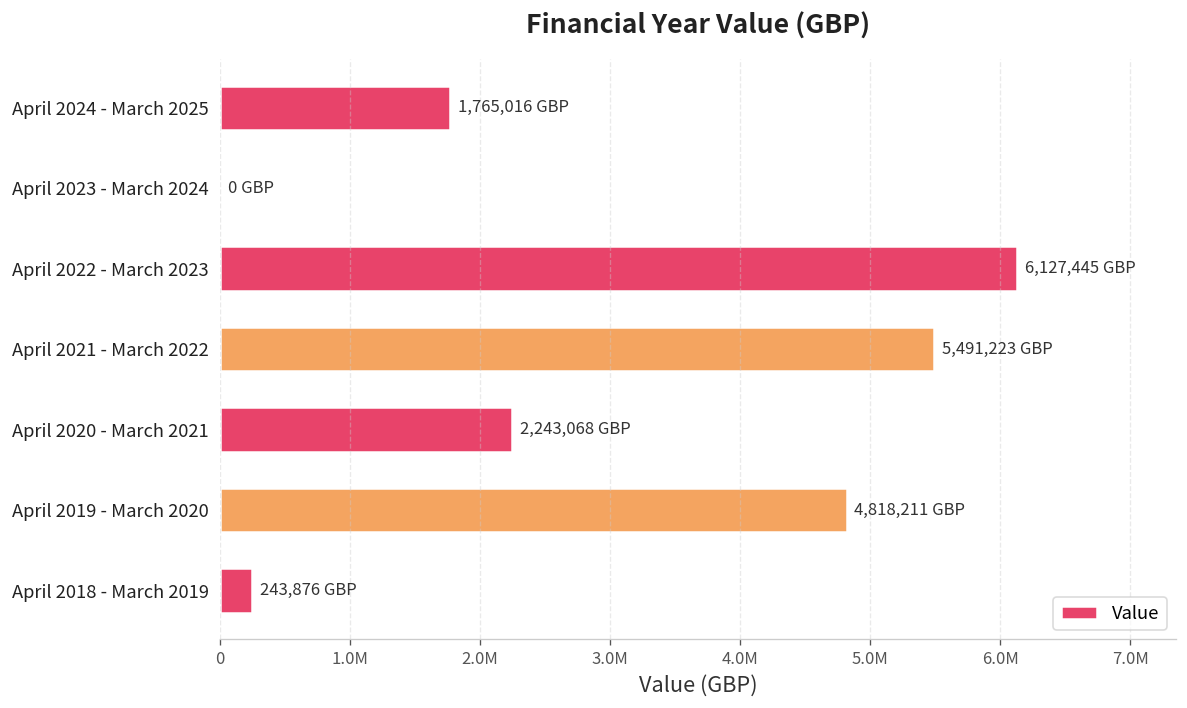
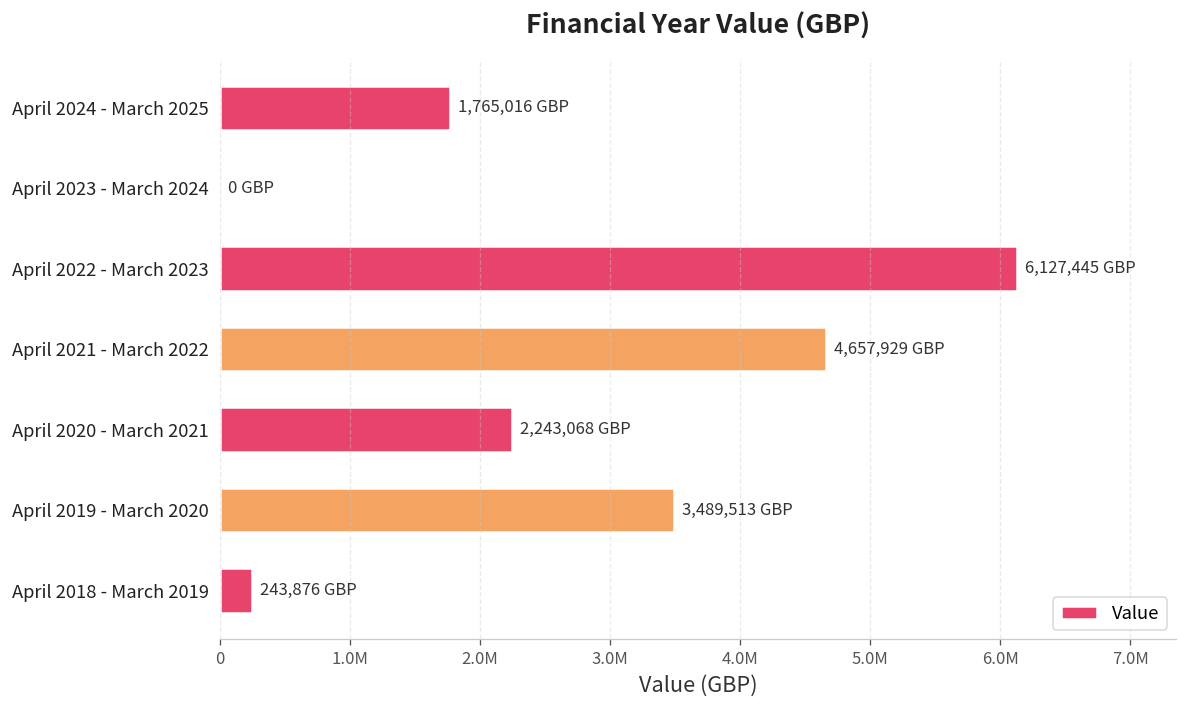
April 2021 - March 2022: 5,491,223 -> 4,657,929
April 2019 - March 2020: 4,818,211 -> 3,489,513
